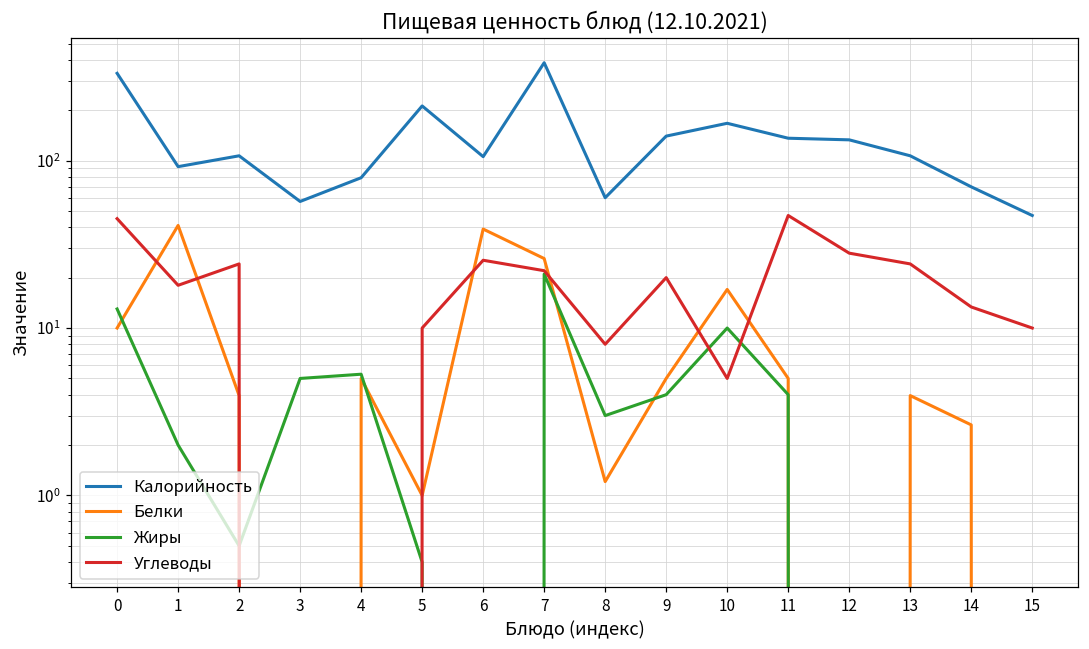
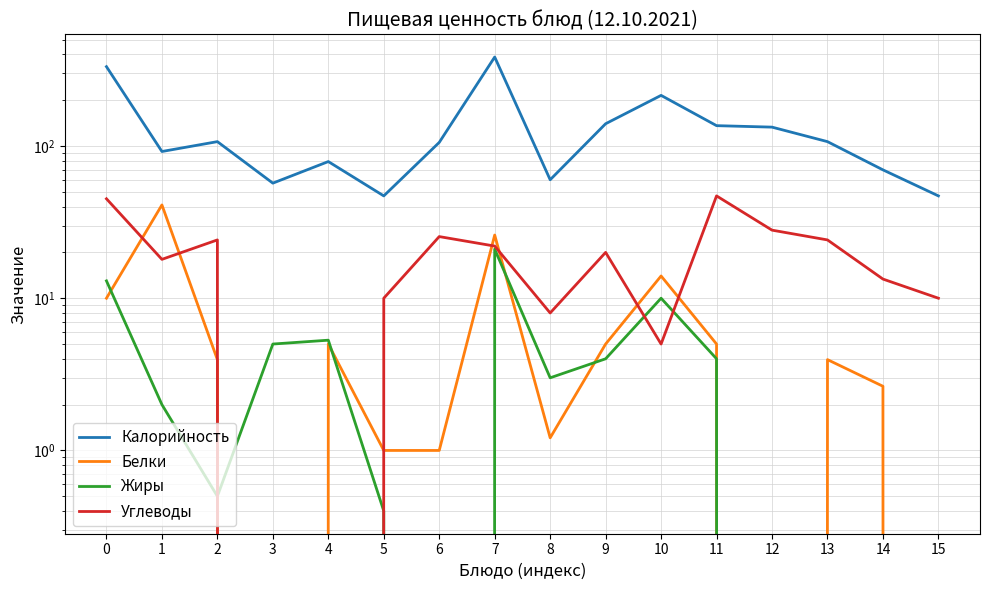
Калорийность, 5: 210 -> 47
Белки, 6: 39 -> 1
Калорийность, 10: 170 -> 220
Белки, 10: 17 -> 14
